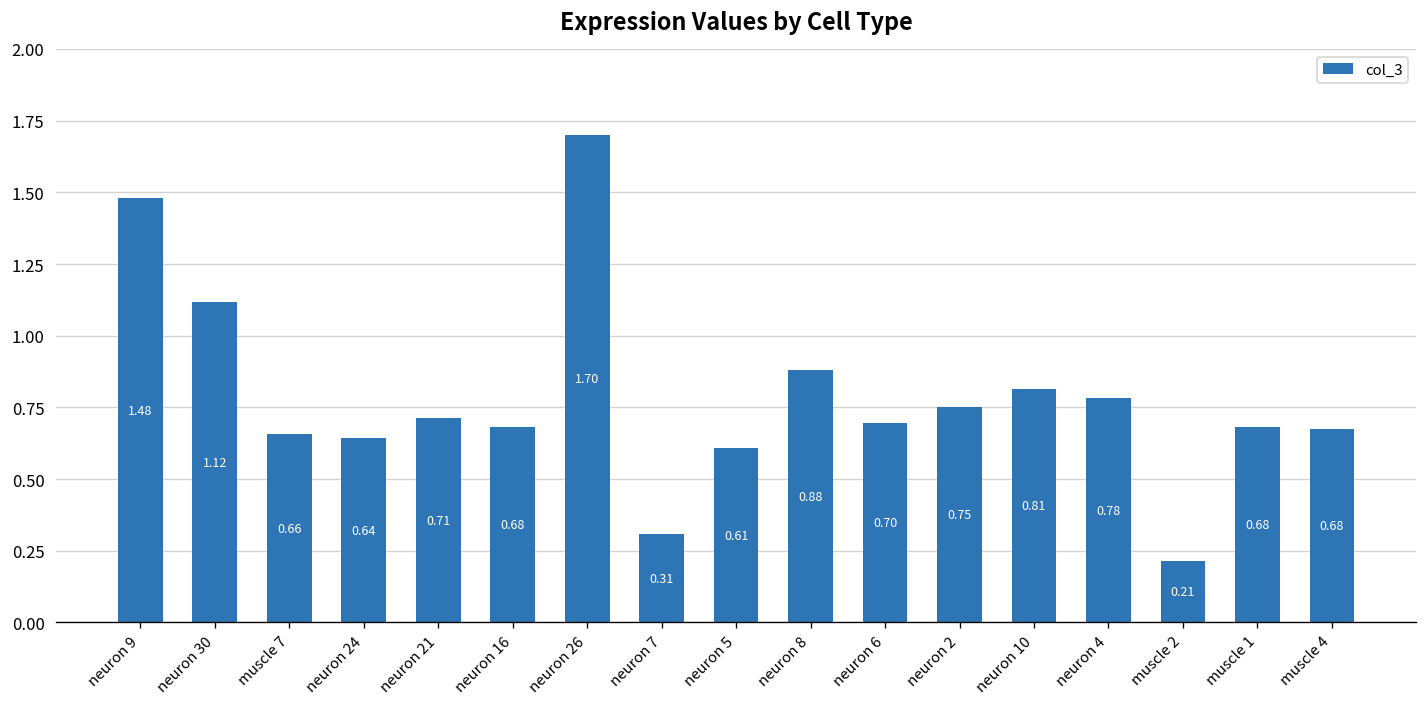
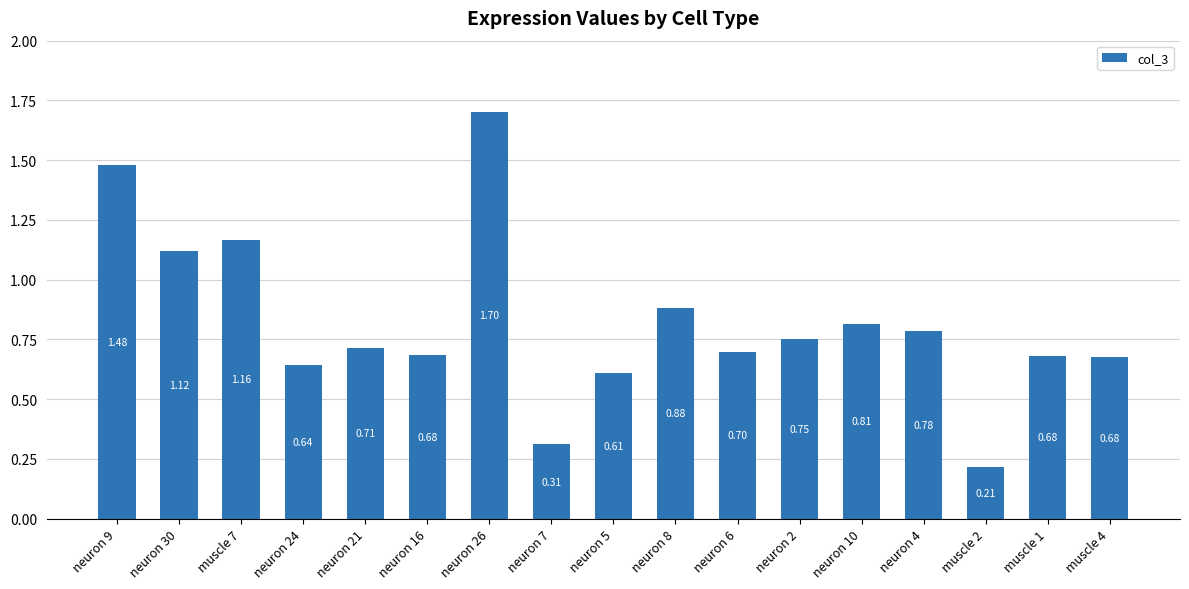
muscle 7: 0.66 -> 1.16
